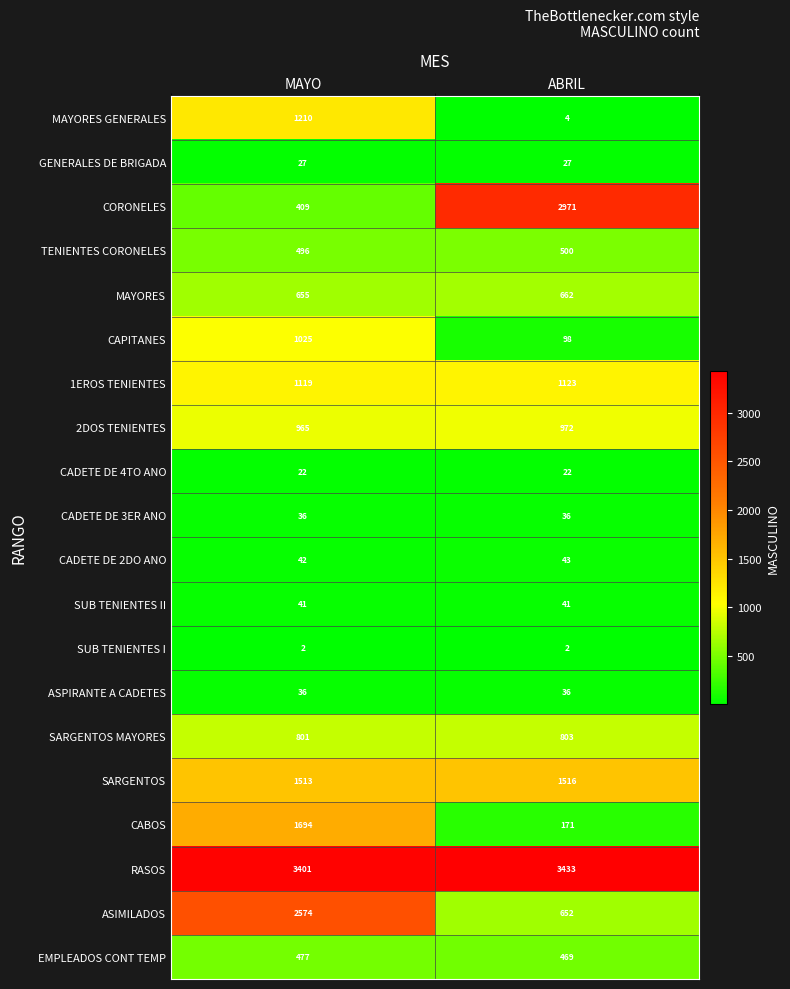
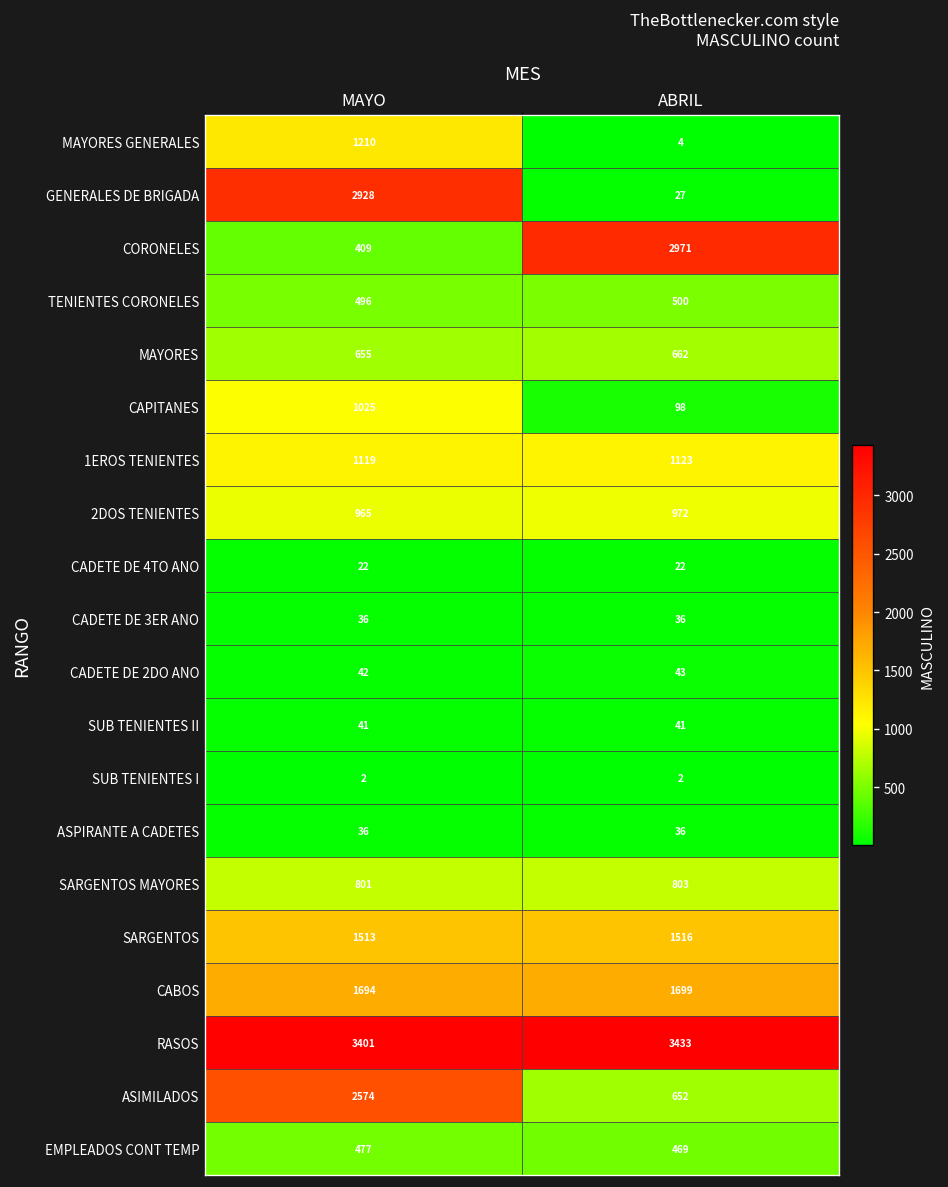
GENERALES DE BRIGADA, MAYO: 27 -> 2928
CABOS, ABRIL: 171 -> 1699
